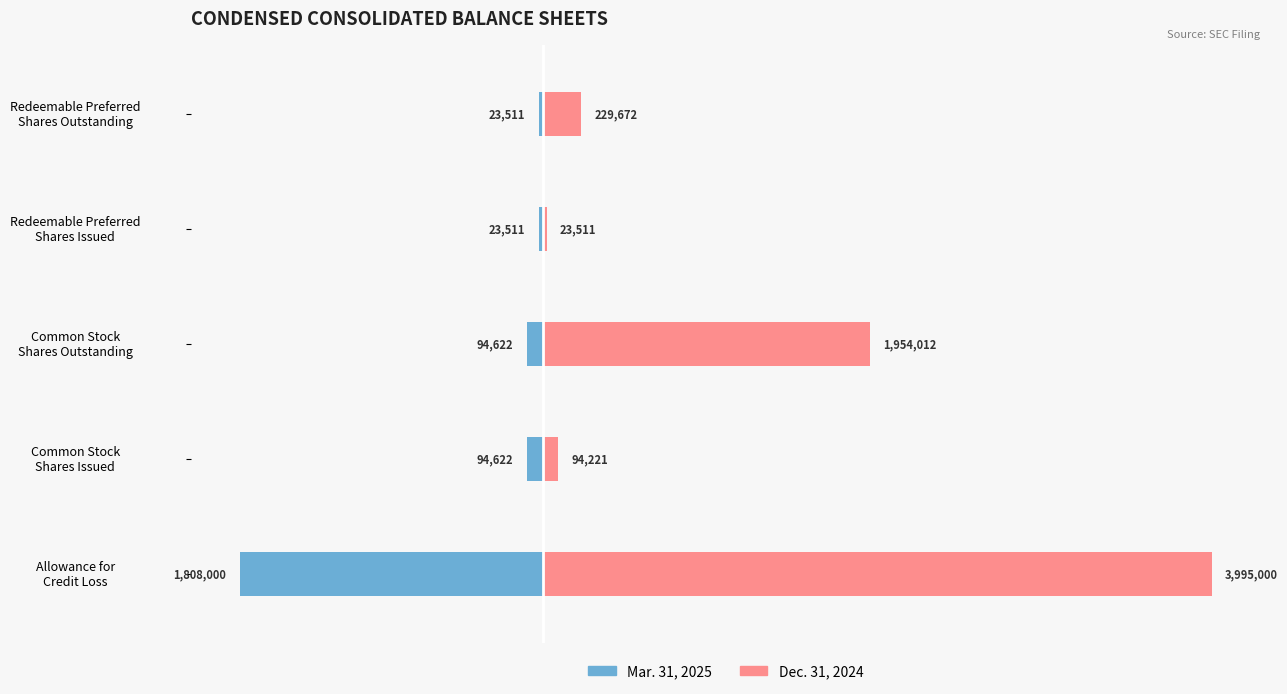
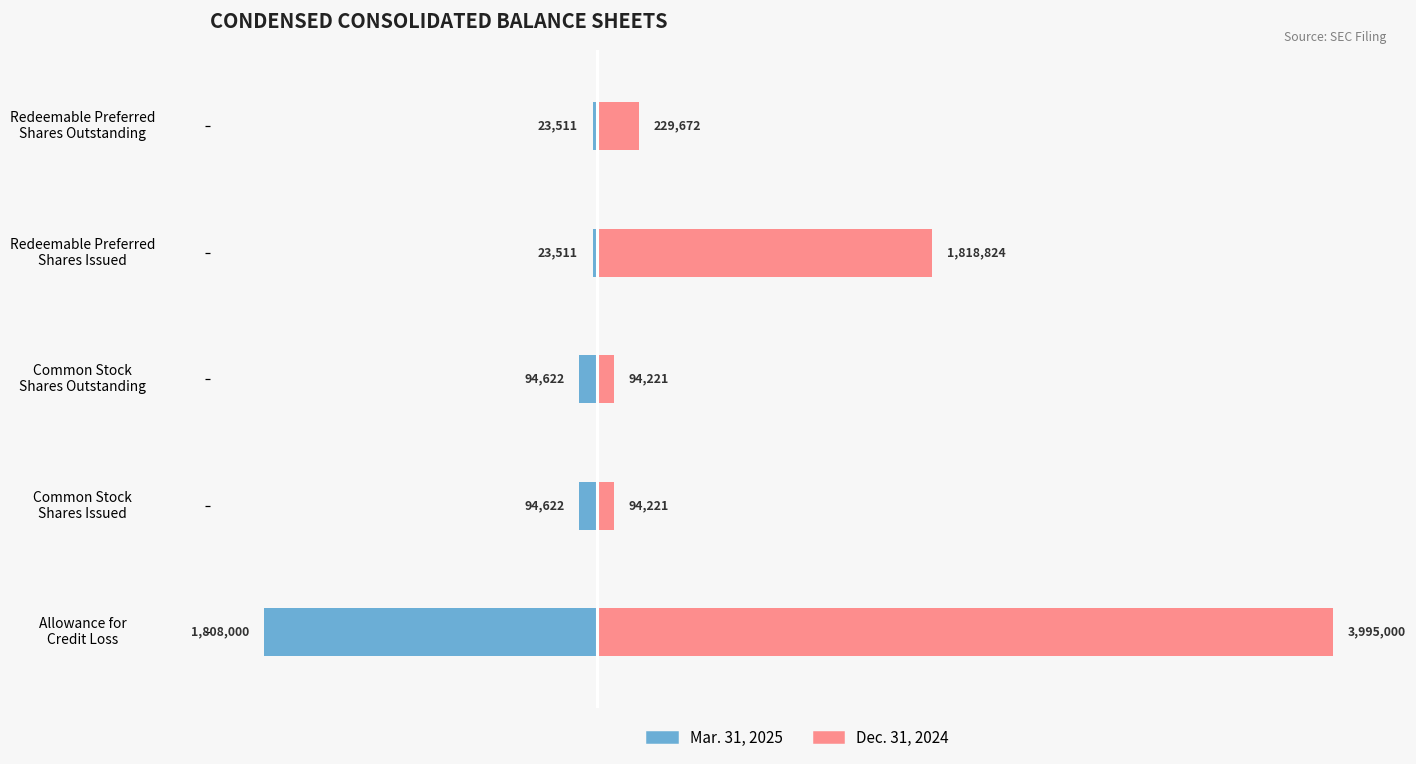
Dec. 31, 2024, Redeemable Preferred Shares Issued: 23,511 -> 1,818,824
Dec. 31, 2024, Common Stock Shares Outstanding: 1,954,012 -> 94,221
